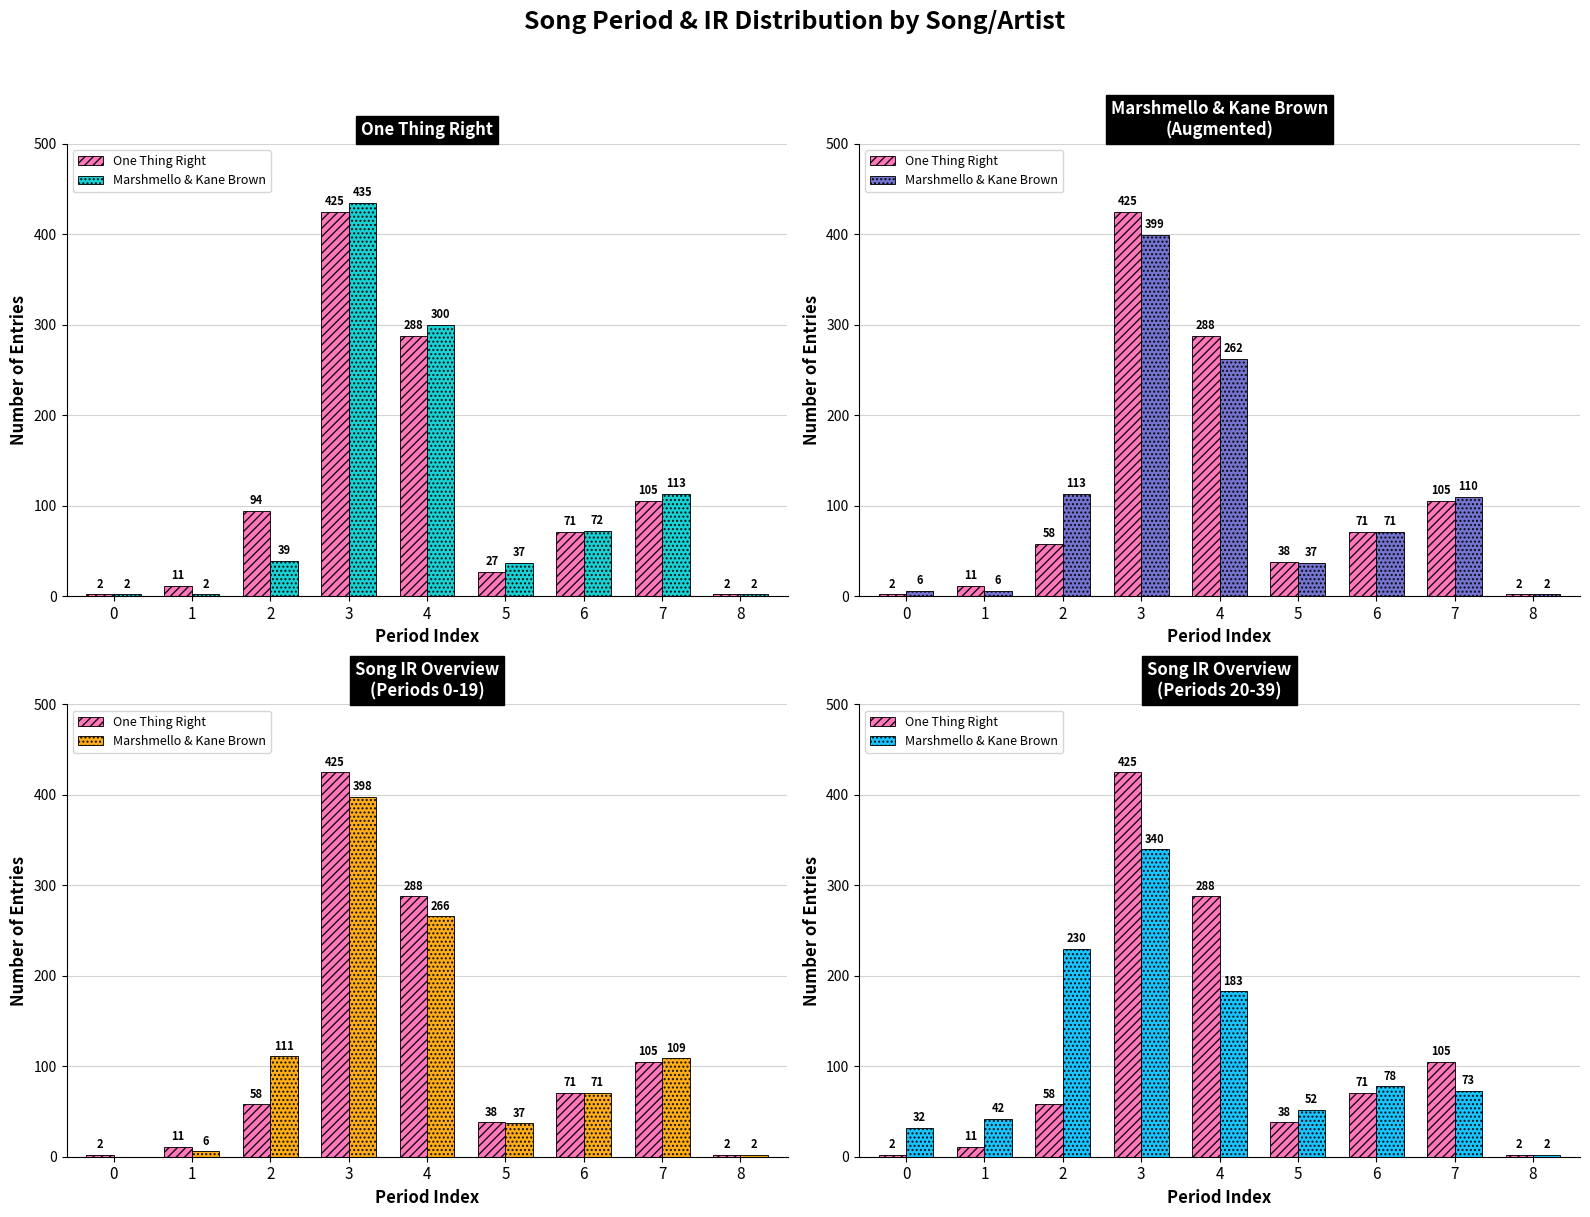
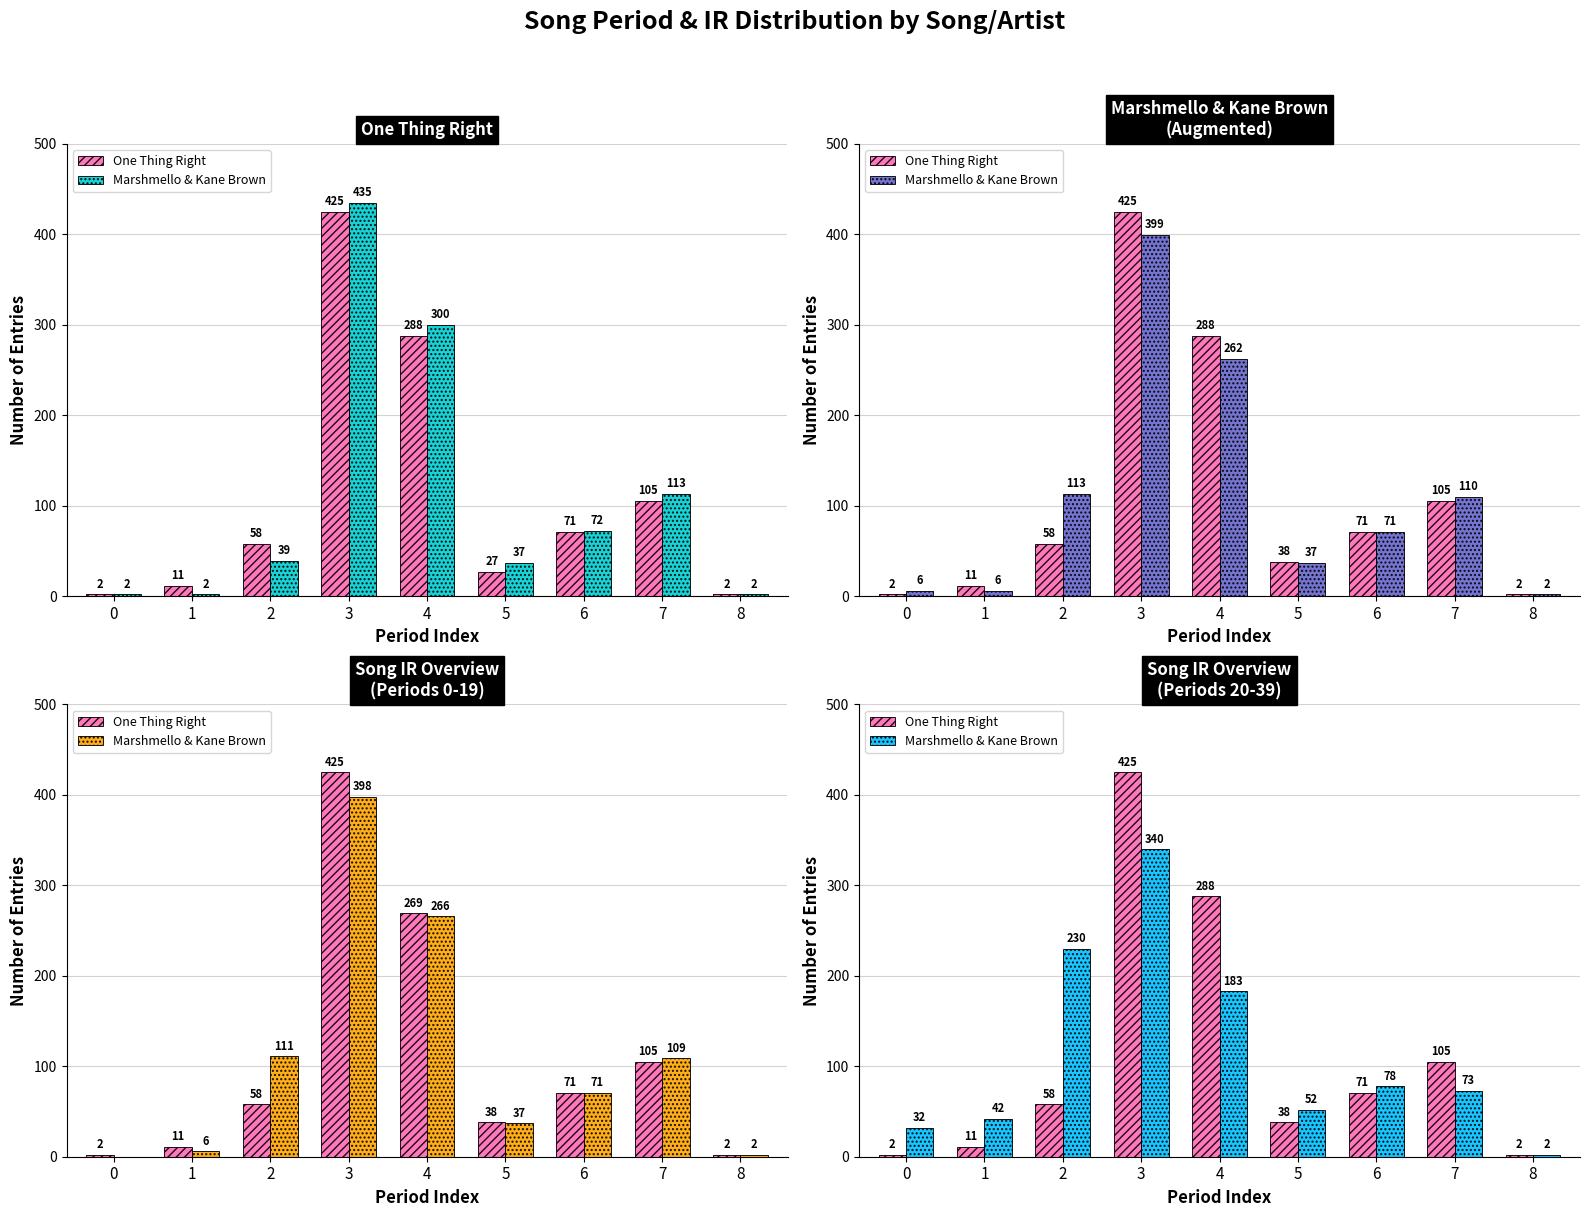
One Thing Right, One Thing Right, 2: 94 -> 58
Song IR Overview (Periods 0-19), One Thing Right, 4: 288 -> 269
